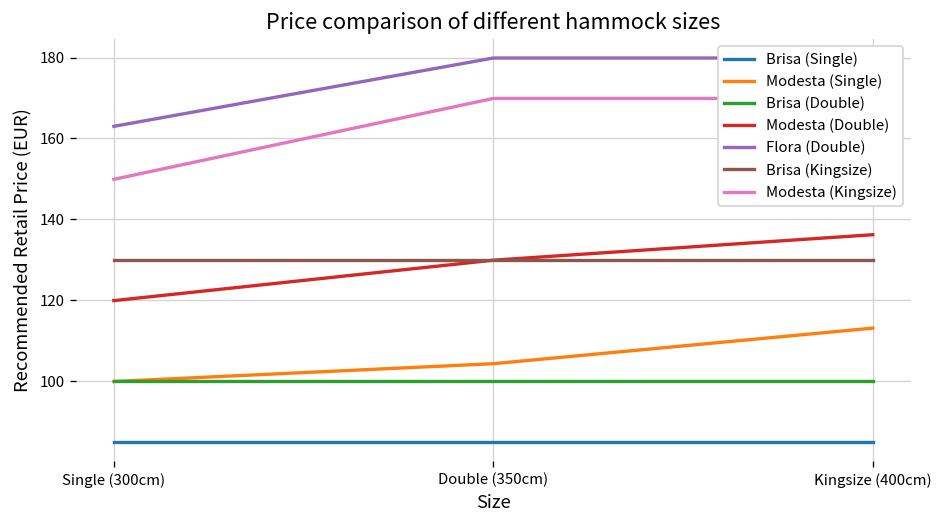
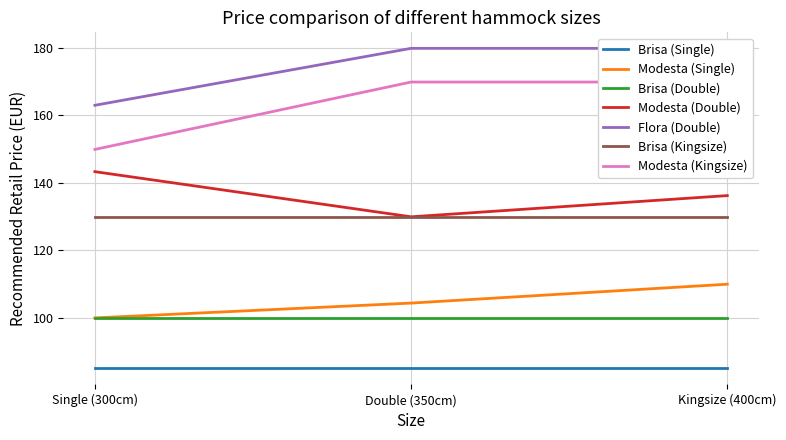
Modesta (Double), Single (300cm): 120 -> 143
Modesta (Single), Kingsize (400cm): 113 -> 110
